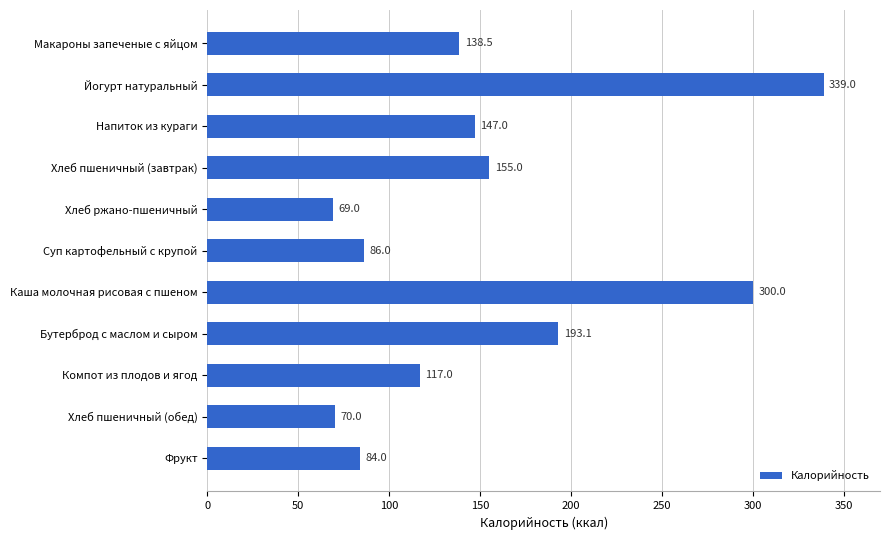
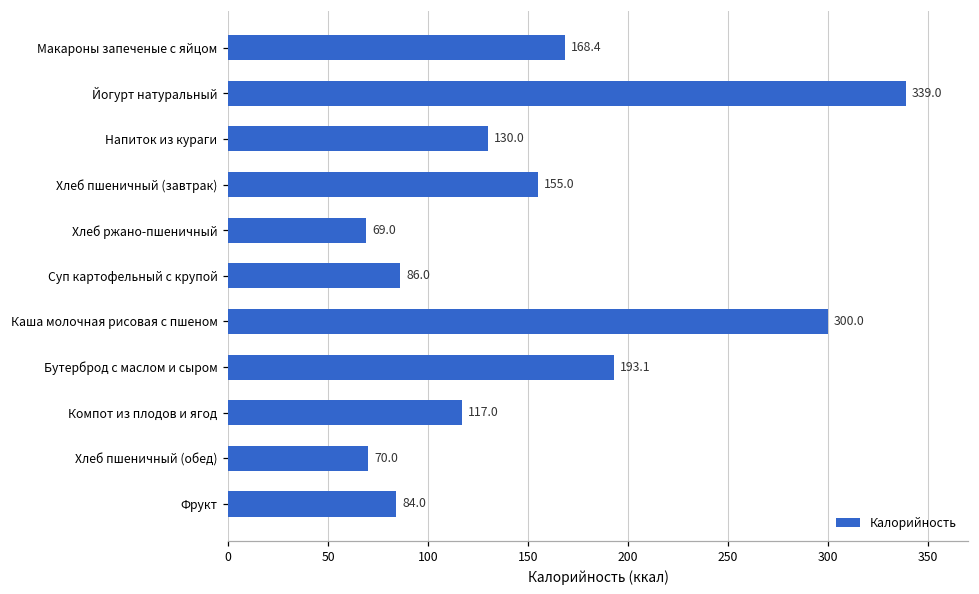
Макароны запеченые с яйцом: 138.5 -> 168.4
Напиток из кураги: 147.0 -> 130.0
